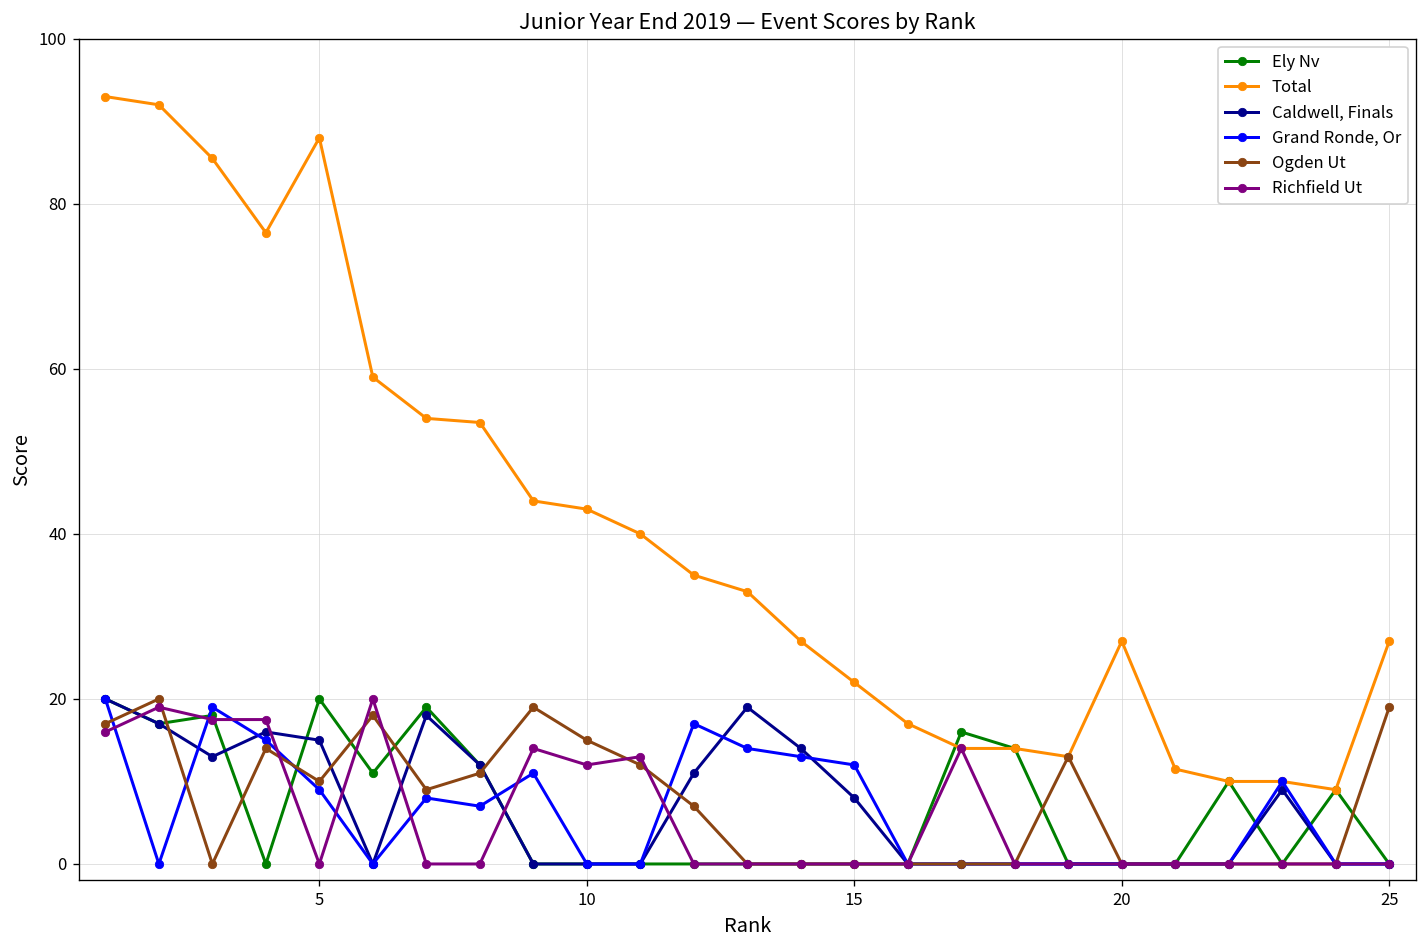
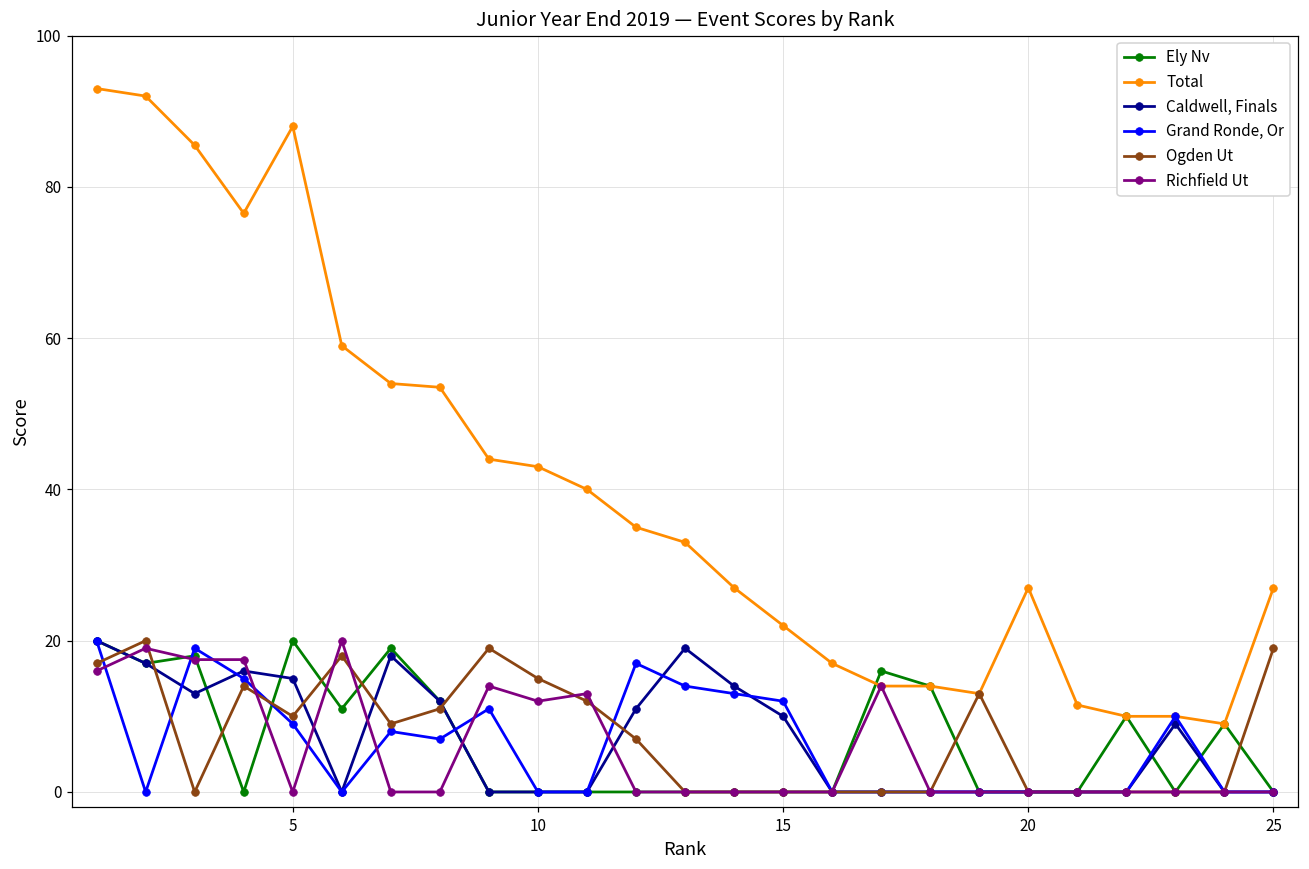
Caldwell, Finals, 15: 8 -> 10
